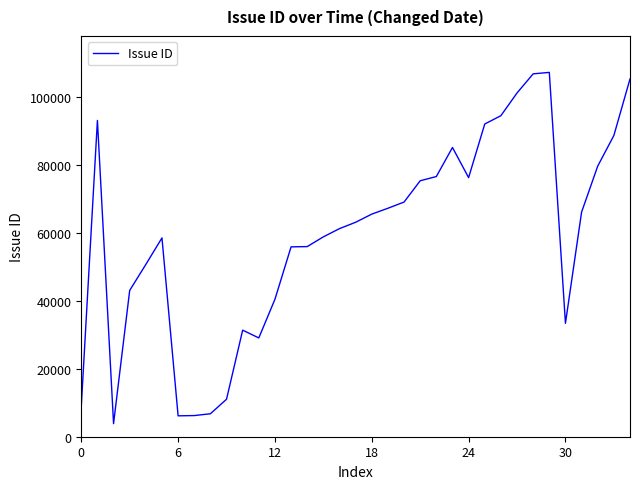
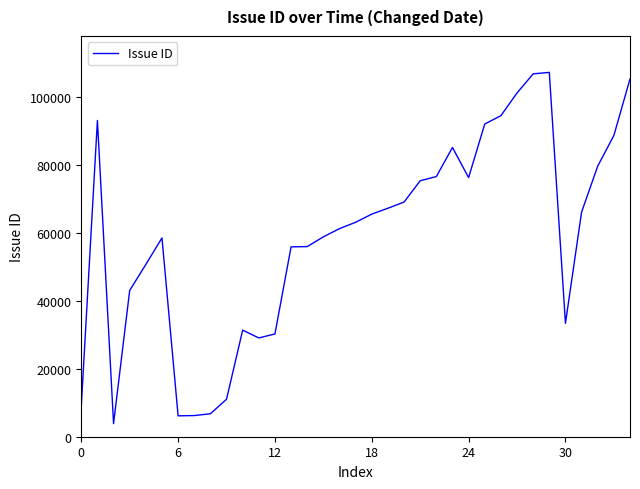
12: 41000 -> 30000
